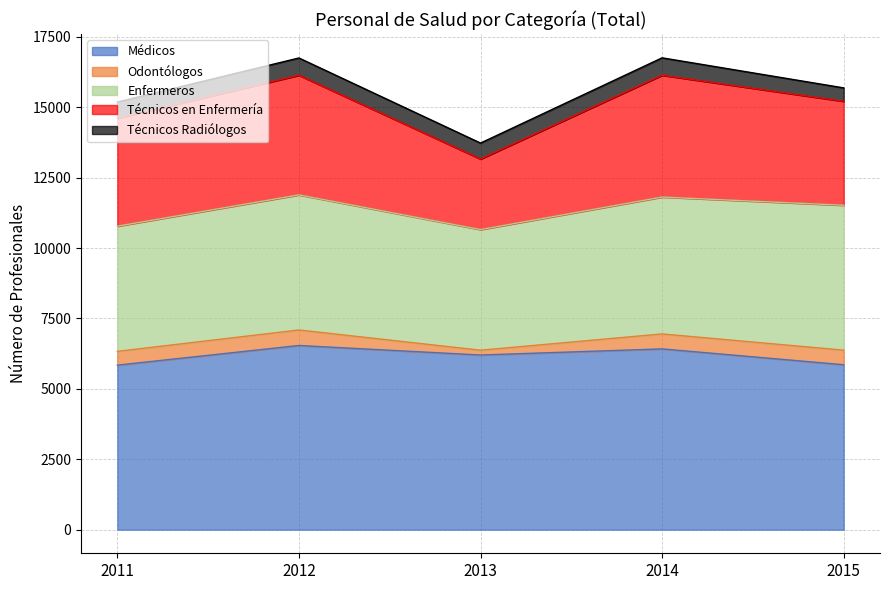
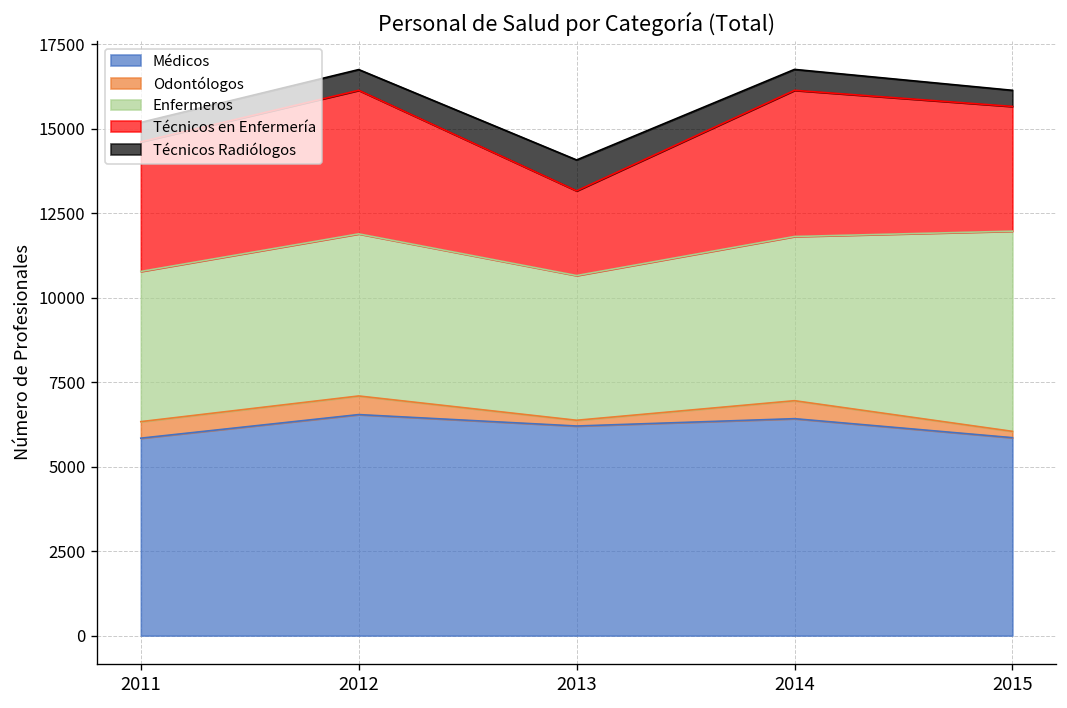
Técnicos Radiólogos, 2013: 600 -> 900
Odontólogos, 2015: 500 -> 200
Enfermeros, 2015: 5100 -> 5900
